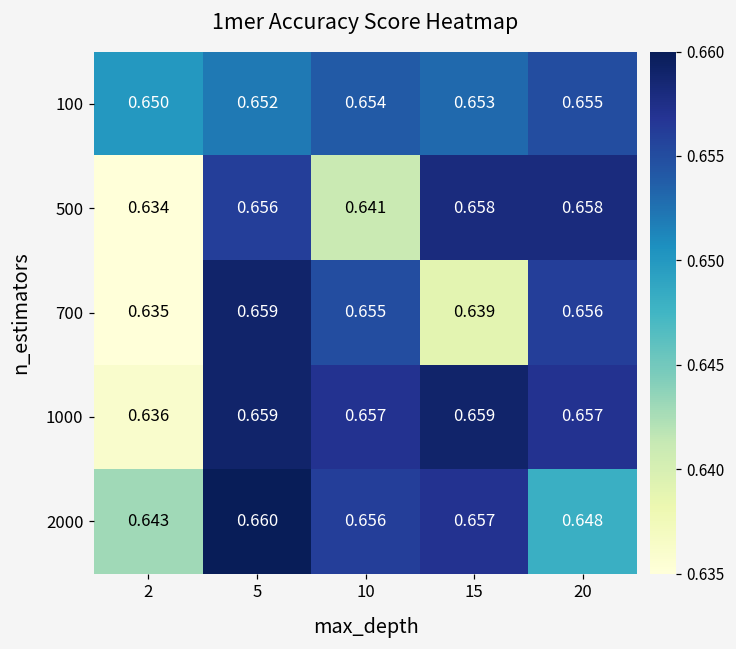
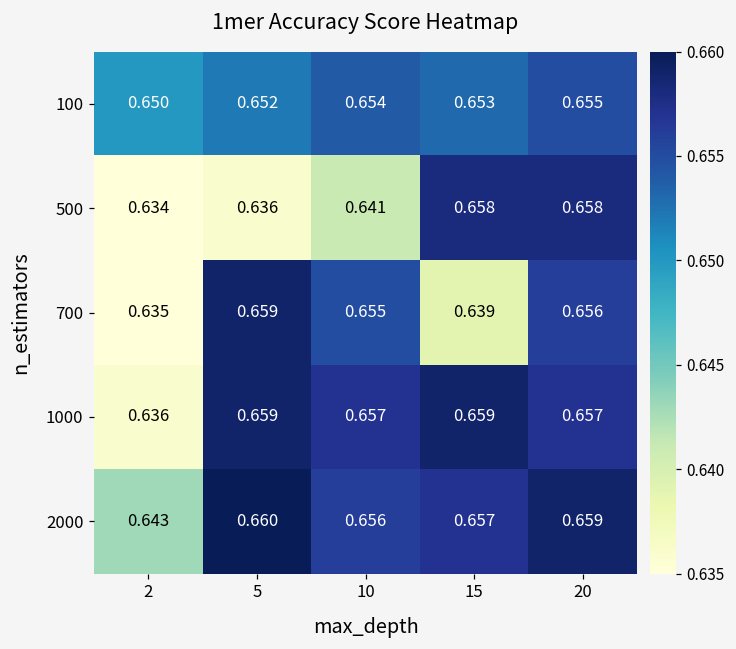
500, 5: 0.656 -> 0.636
2000, 20: 0.648 -> 0.659
